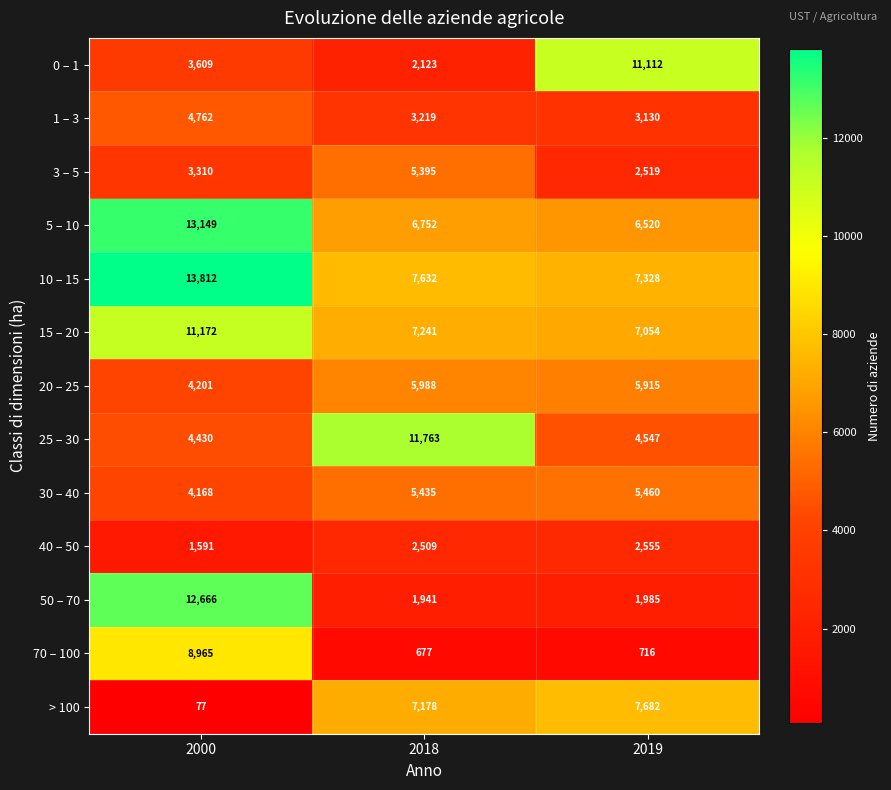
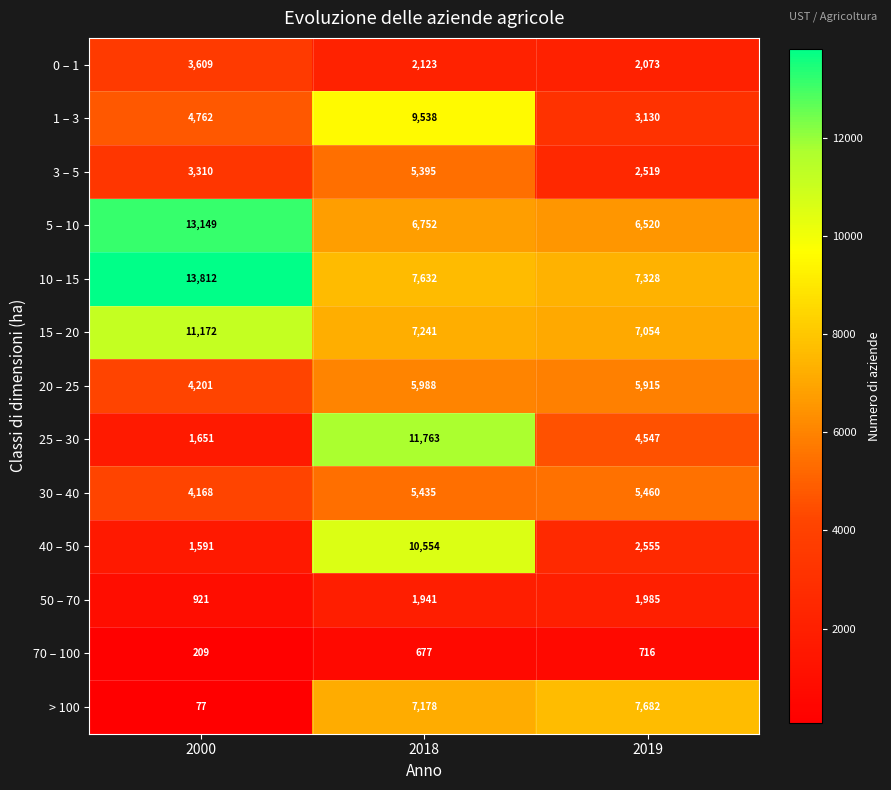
0 – 1, 2019: 11,112 -> 2,073
1 – 3, 2018: 3,219 -> 9,538
25 – 30, 2000: 4,430 -> 1,651
40 – 50, 2018: 2,509 -> 10,554
50 – 70, 2000: 12,666 -> 921
70 – 100, 2000: 8,965 -> 209
